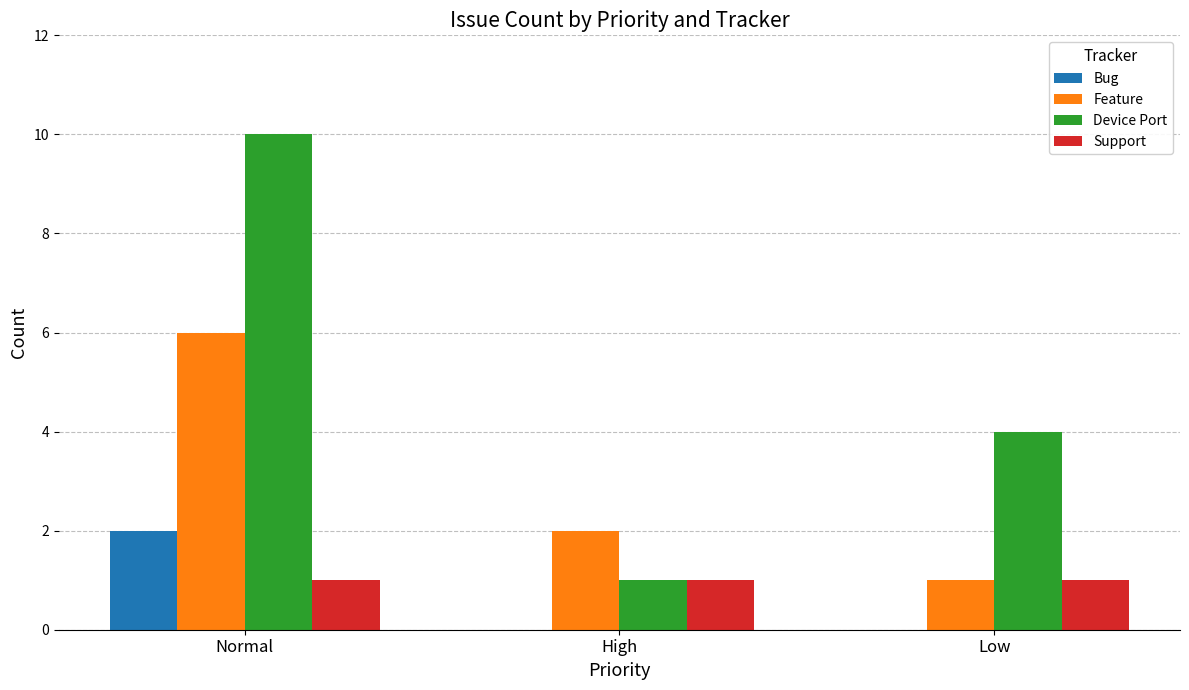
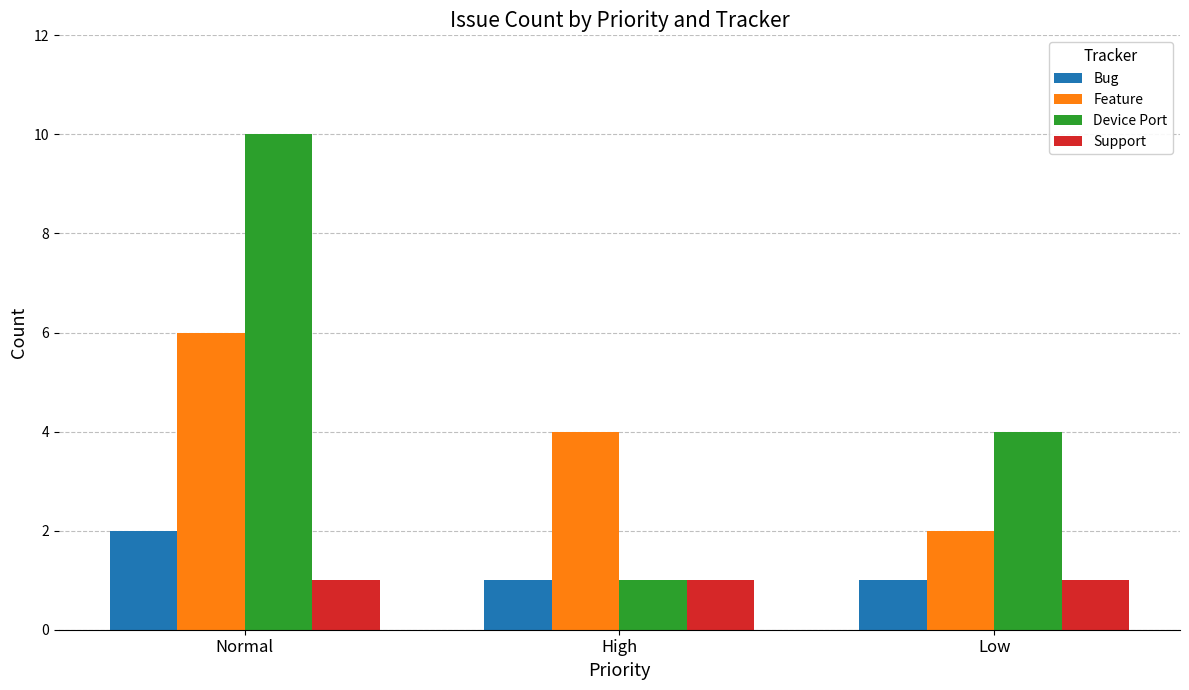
Bug, High: 0 -> 1
Feature, High: 2 -> 4
Bug, Low: 0 -> 1
Feature, Low: 1 -> 2
